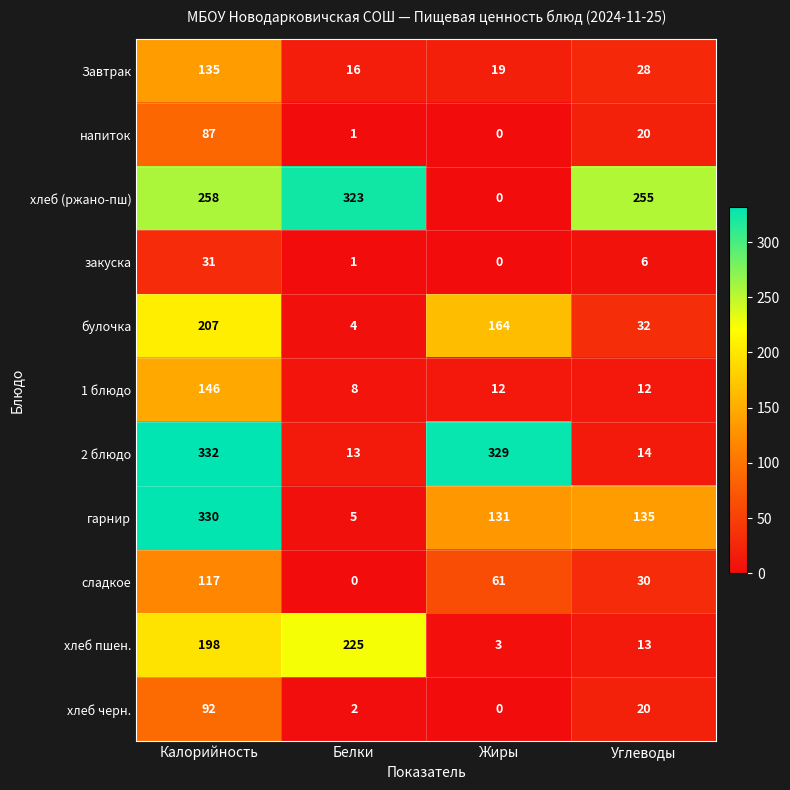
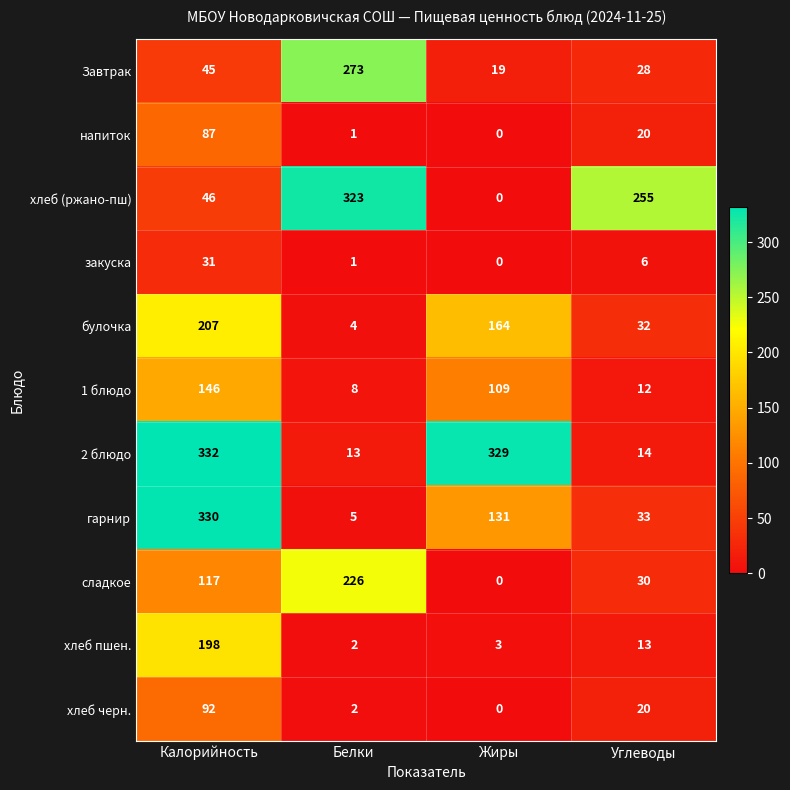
Завтрак, Калорийность: 135 -> 45
Завтрак, Белки: 16 -> 273
хлеб (ржано-пш), Калорийность: 258 -> 46
1 блюдо, Жиры: 12 -> 109
гарнир, Углеводы: 135 -> 33
сладкое, Белки: 0 -> 226
сладкое, Жиры: 61 -> 0
хлеб пшен., Белки: 225 -> 2
